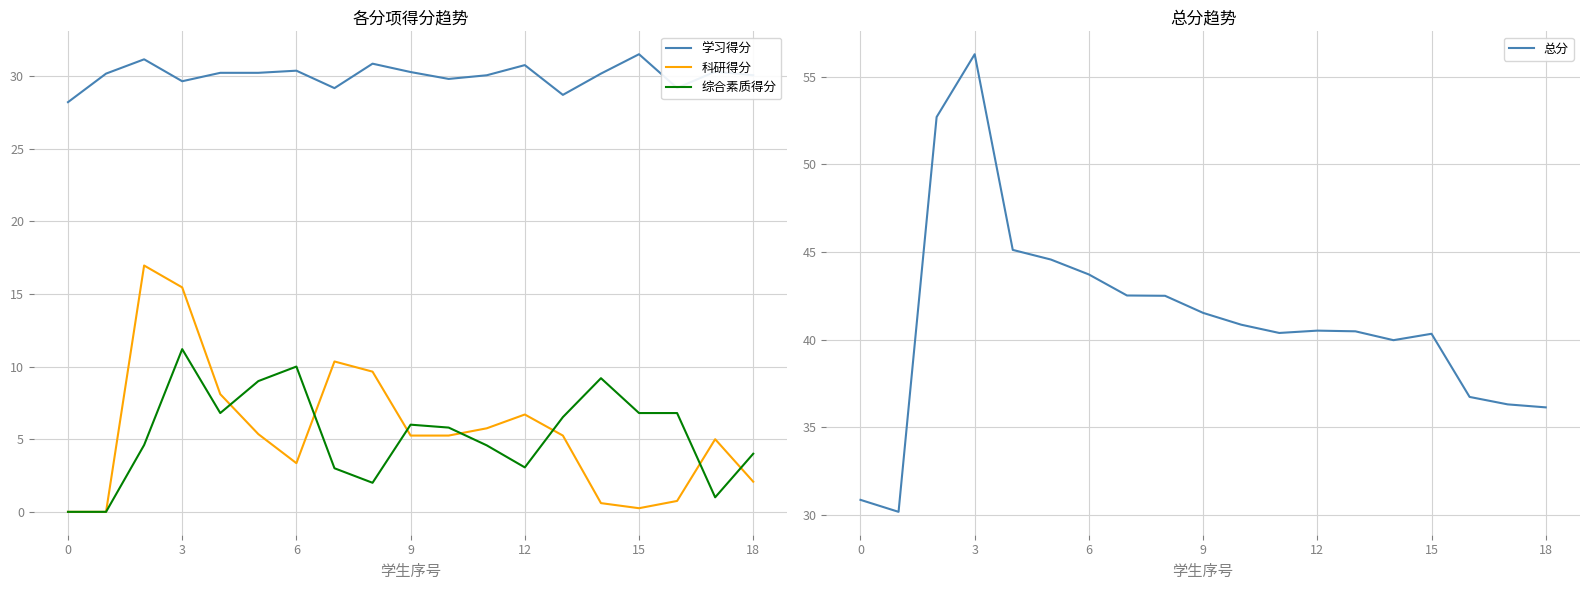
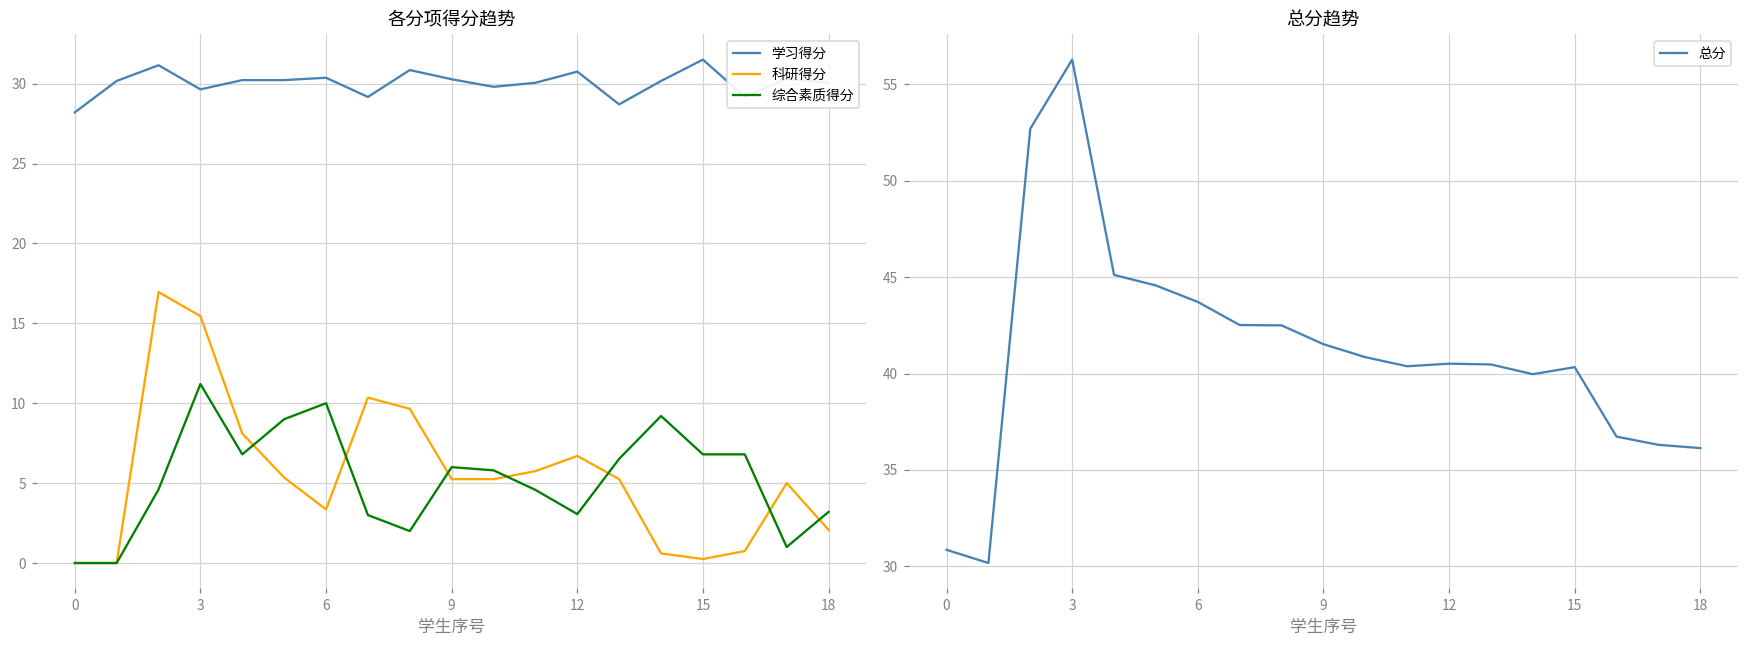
各分项得分趋势, 综合素质得分, 18: 4.0 -> 3.2
